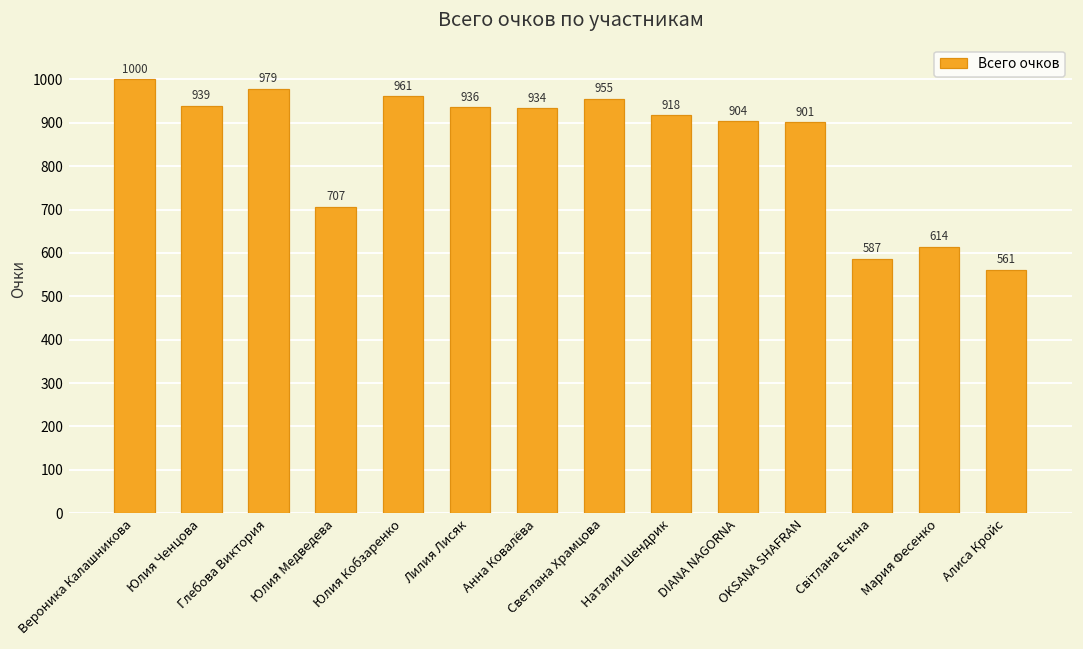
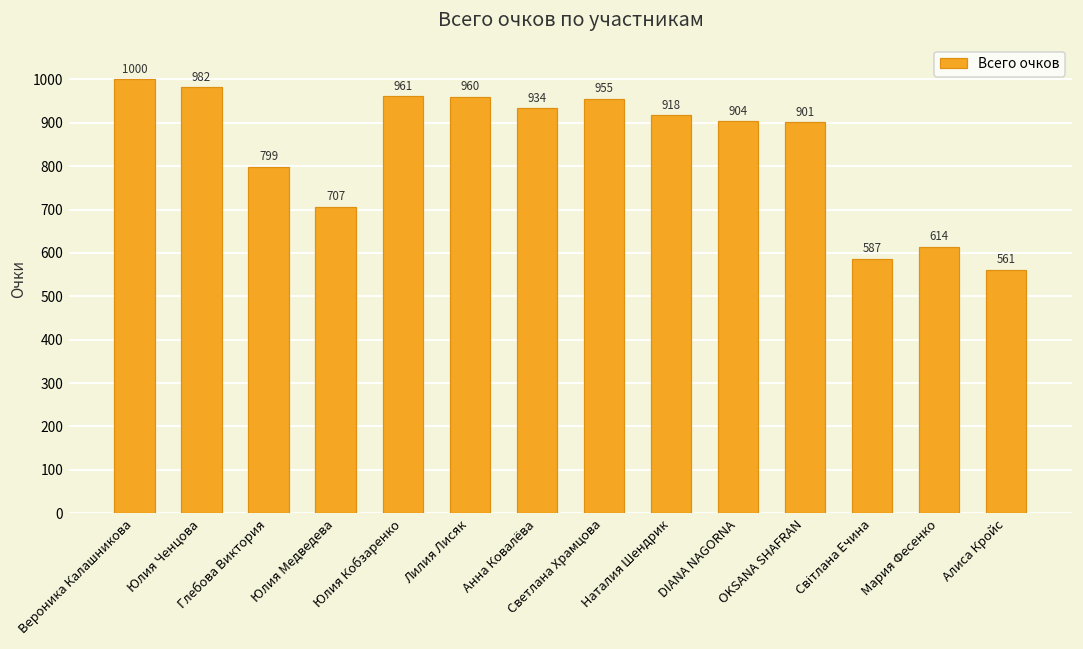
Юлия Ченцова: 939 -> 982
Глебова Виктория: 979 -> 799
Лилия Лисяк: 936 -> 960
